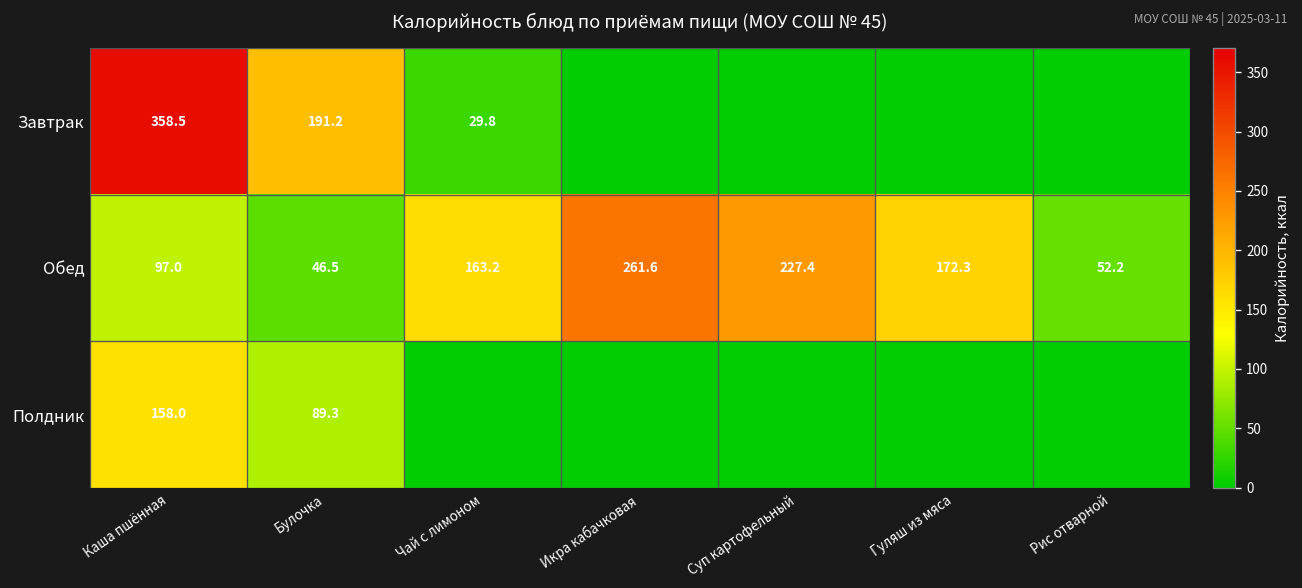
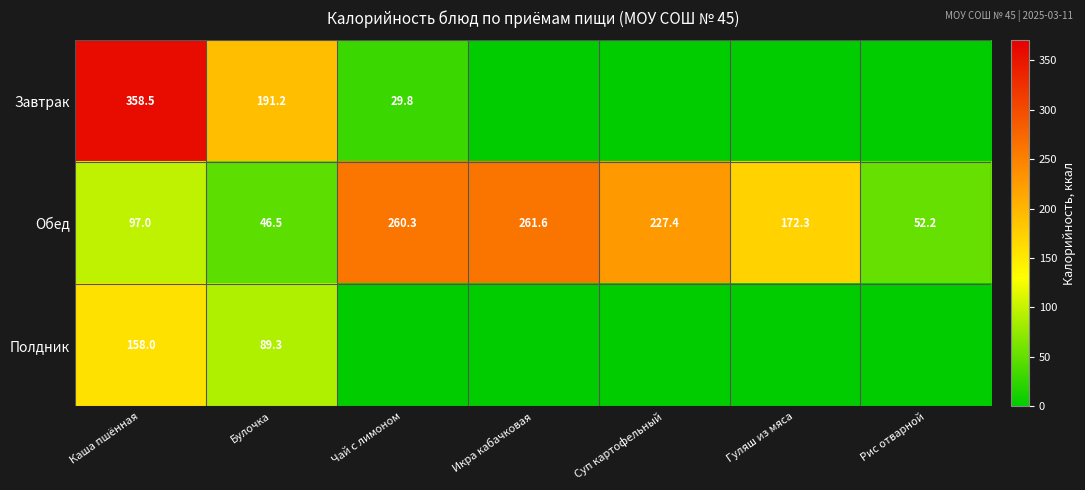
Обед, Чай с лимоном: 163.2 -> 260.3
